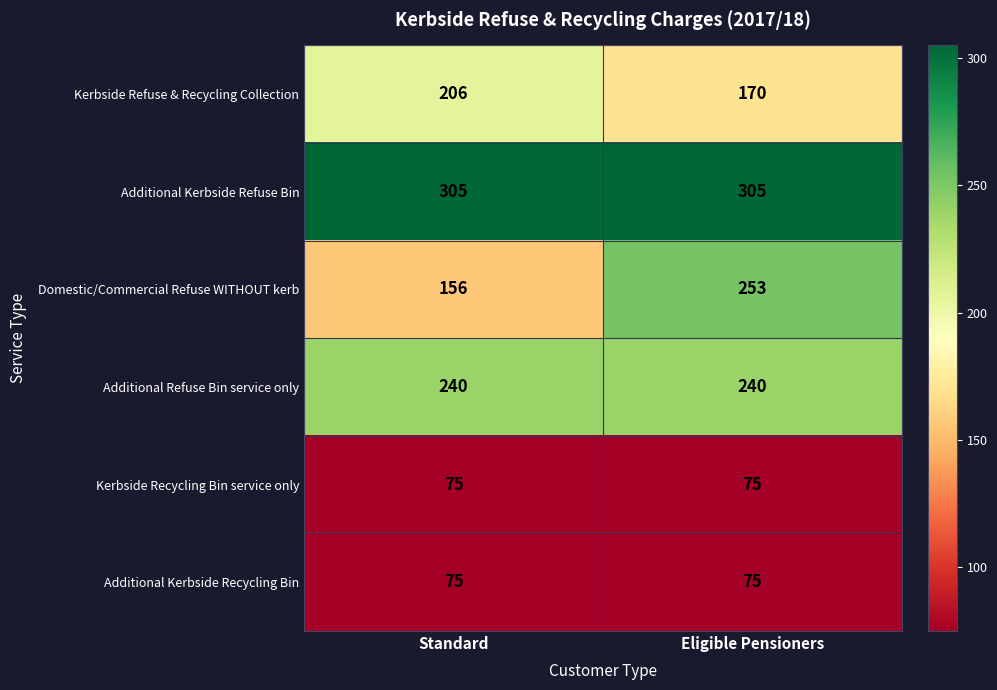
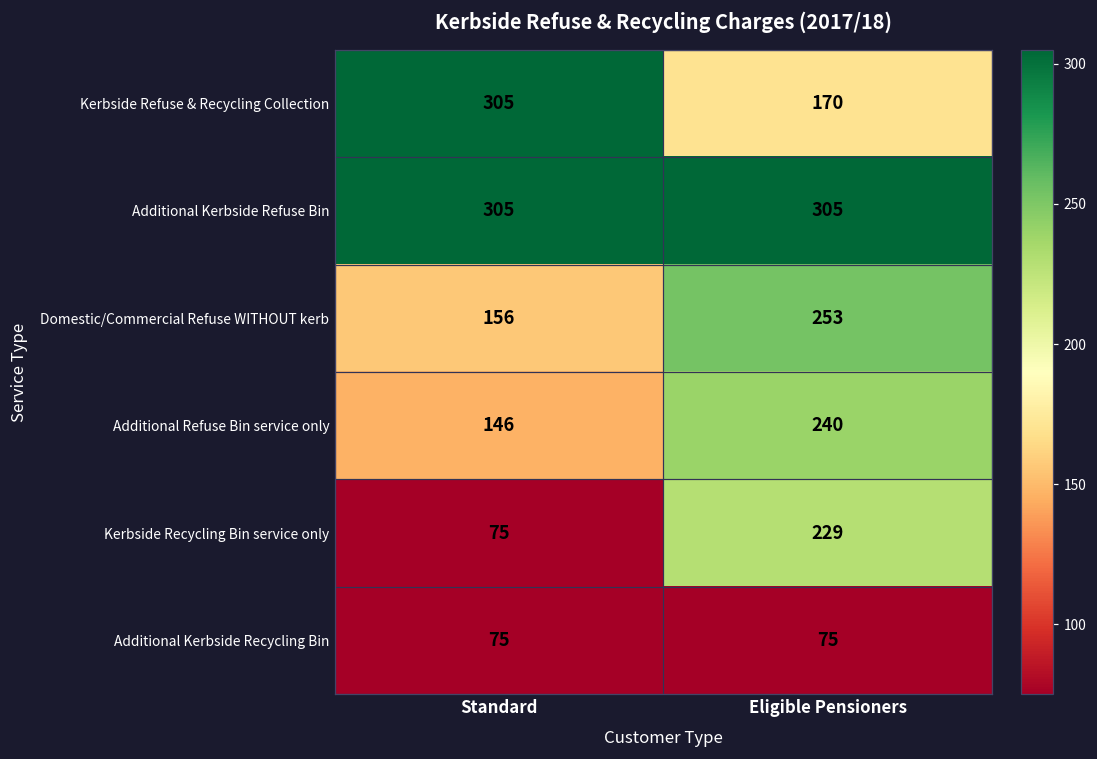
Kerbside Refuse & Recycling Collection, Standard: 206 -> 305
Additional Refuse Bin service only, Standard: 240 -> 146
Kerbside Recycling Bin service only, Eligible Pensioners: 75 -> 229
